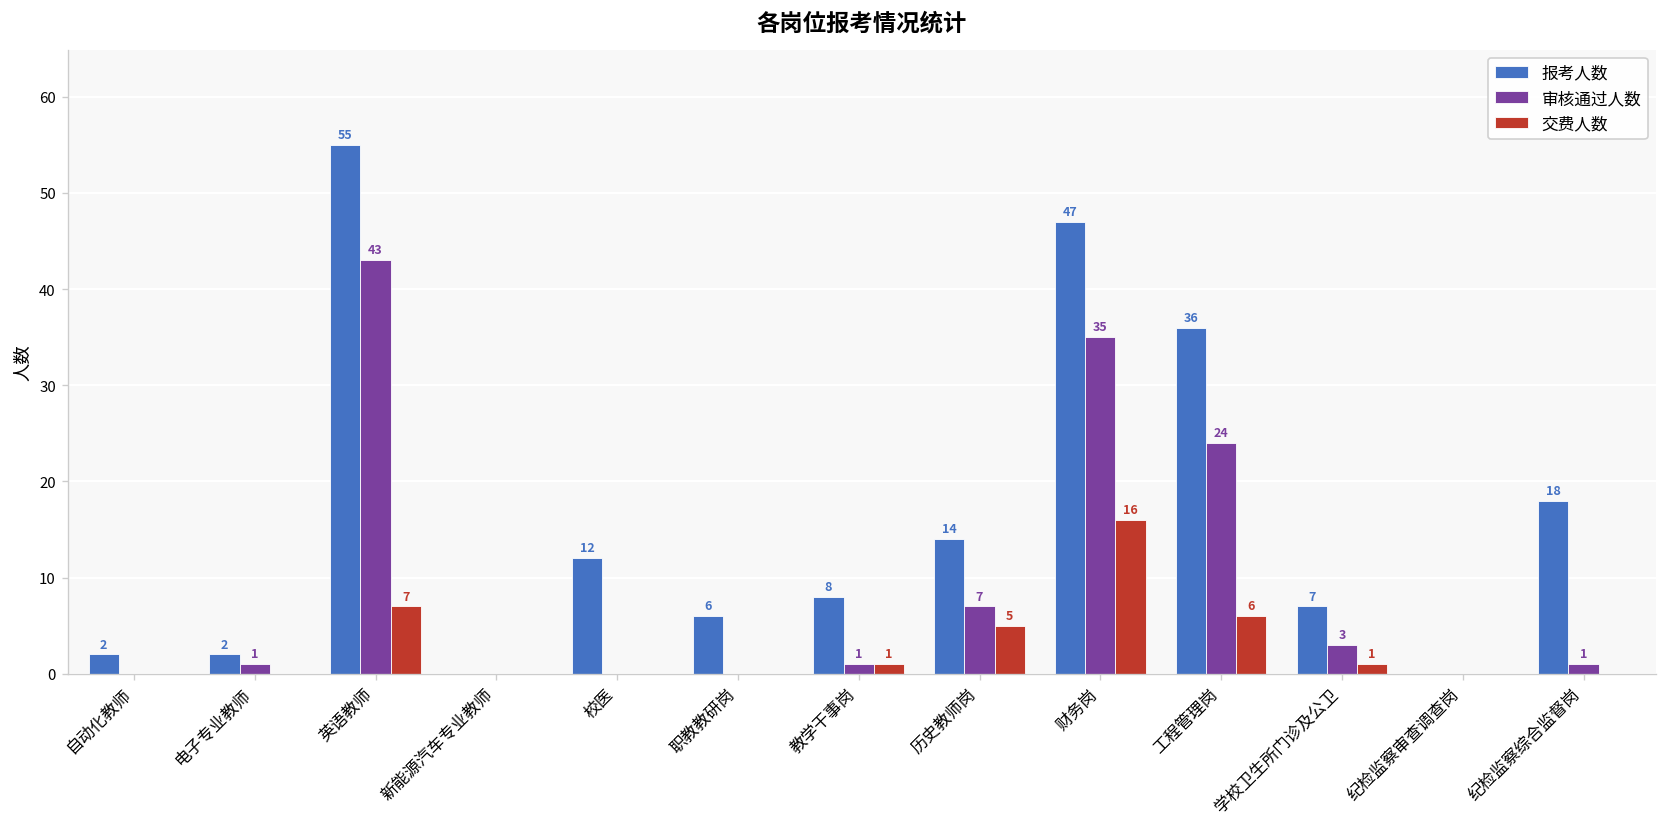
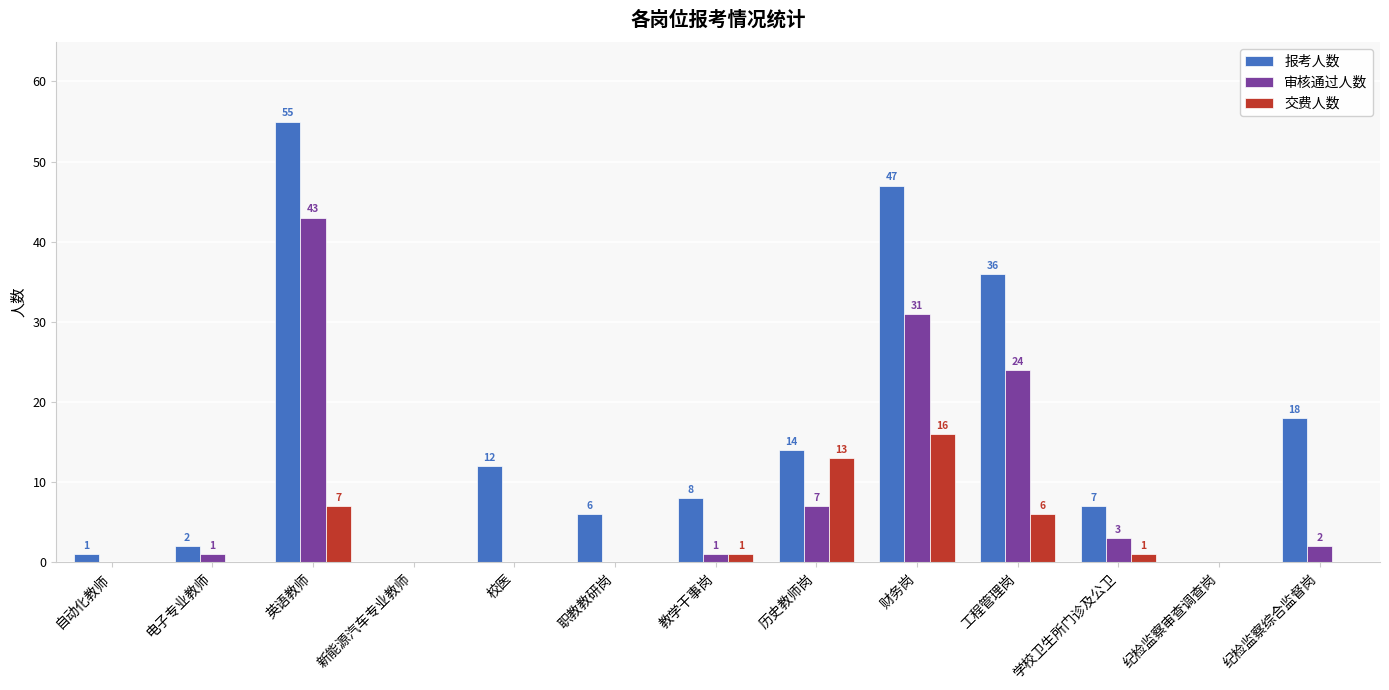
报考人数, 自动化教师: 2 -> 1
交费人数, 历史教师岗: 5 -> 13
审核通过人数, 财务岗: 35 -> 31
审核通过人数, 纪检监察综合监督岗: 1 -> 2
